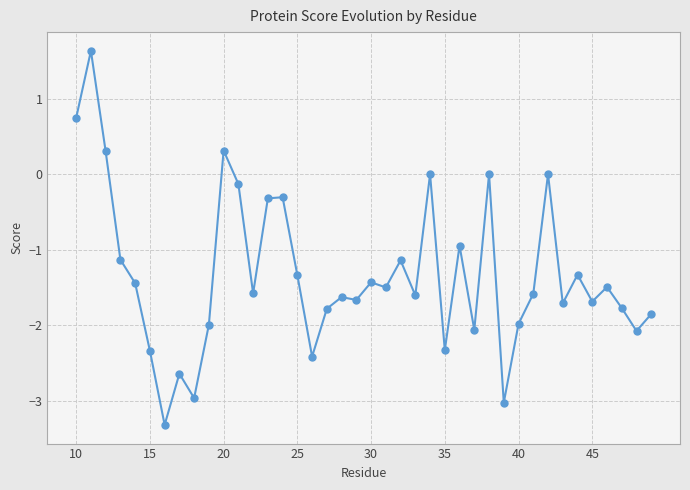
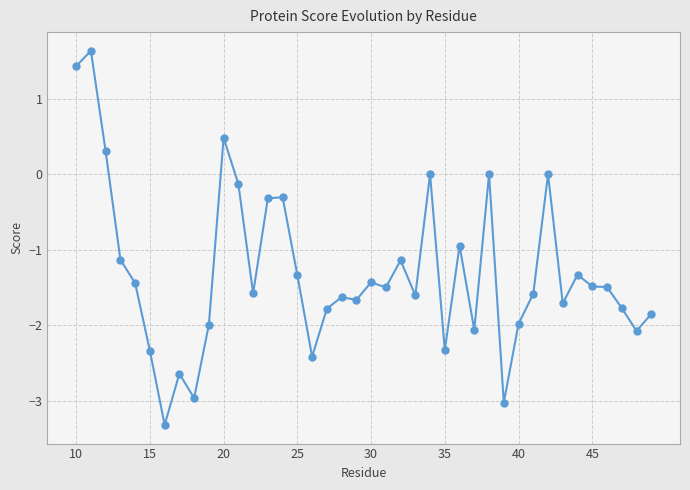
10: 0.7 -> 1.4
20: 0.3 -> 0.5
45: -1.7 -> -1.5
